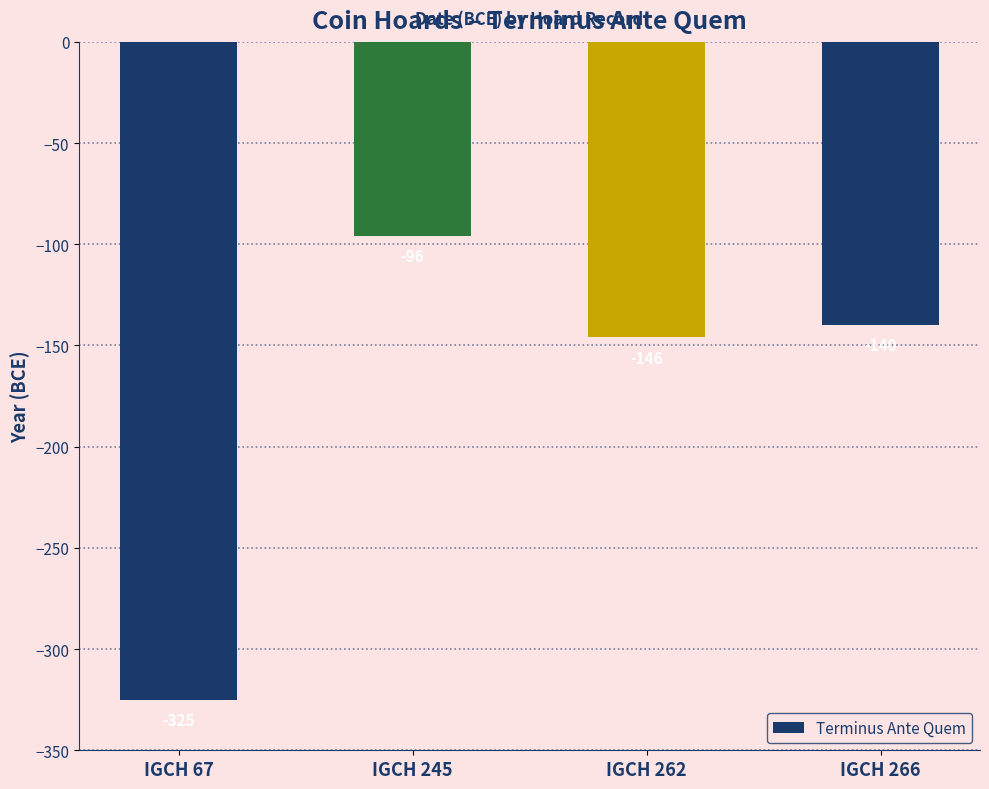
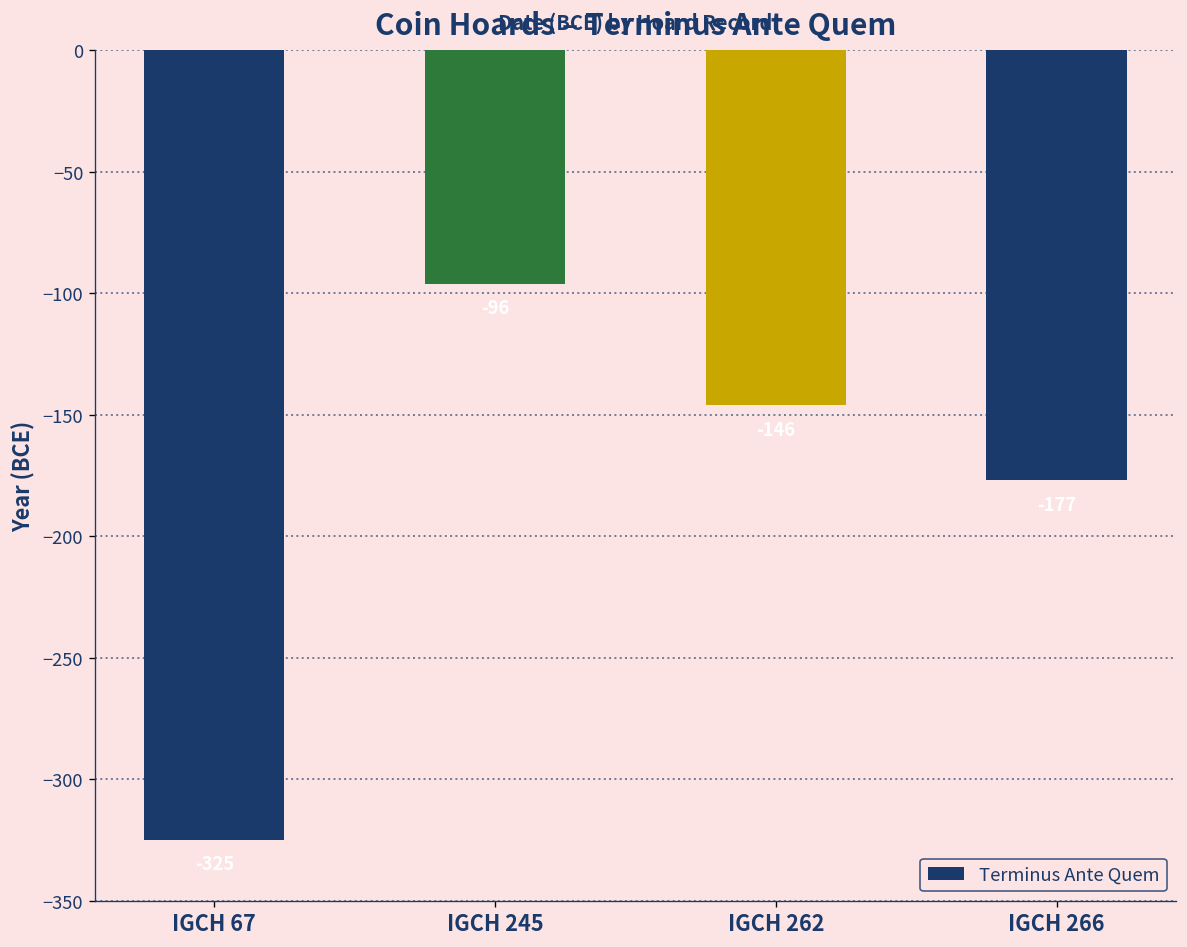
IGCH 266: -140 -> -177
